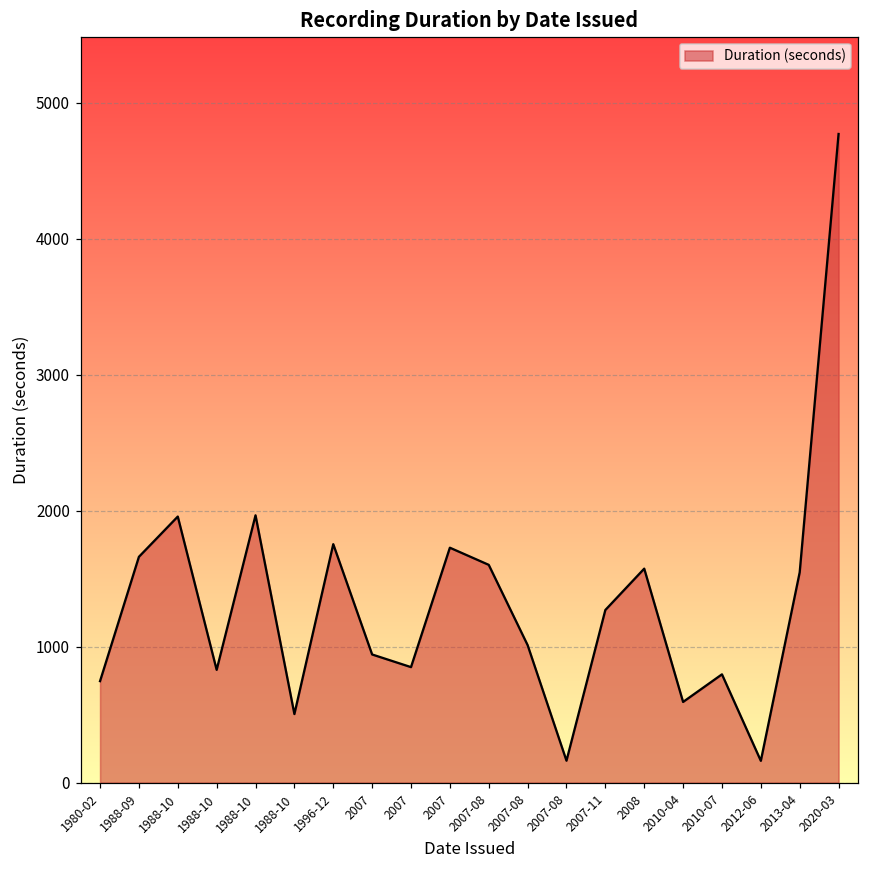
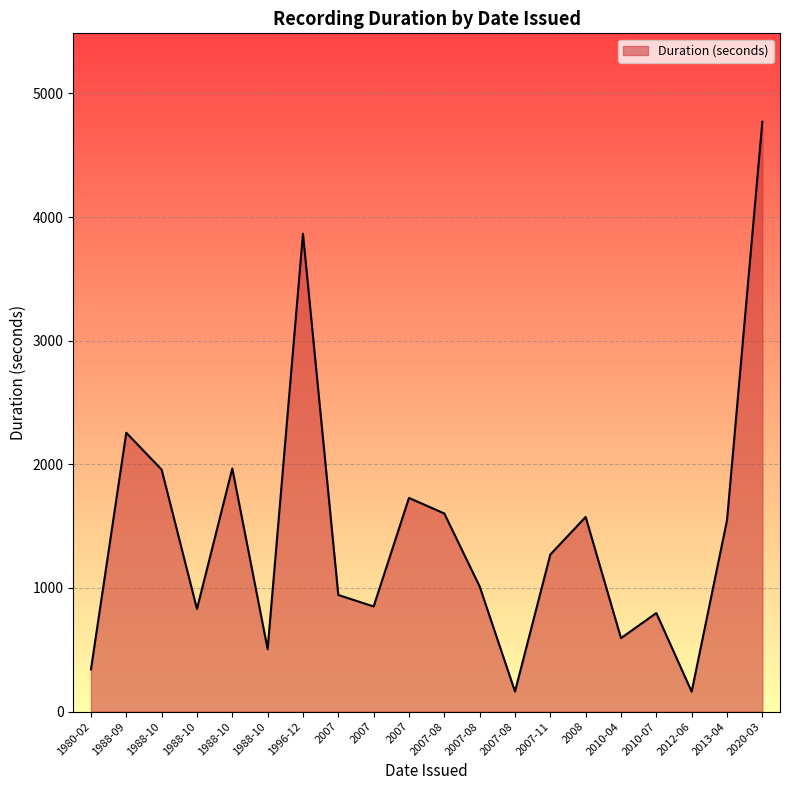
1980-02: 750 -> 340
1988-09: 1660 -> 2260
1996-12: 1750 -> 3870
